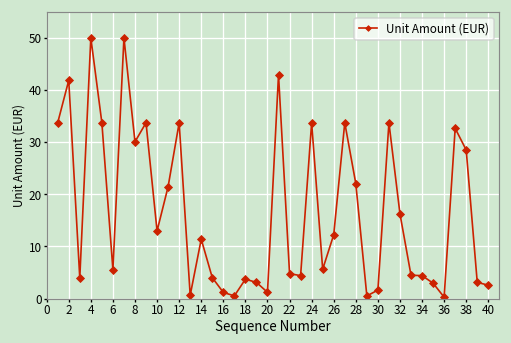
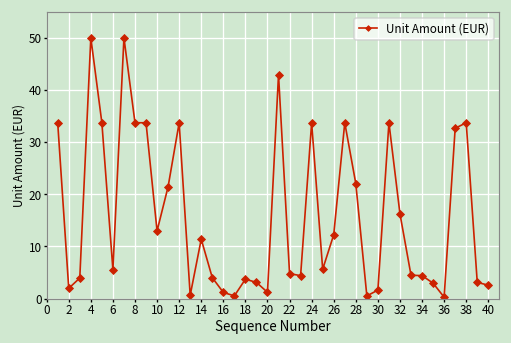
2: 42 -> 2
8: 30 -> 34
38: 28 -> 34
